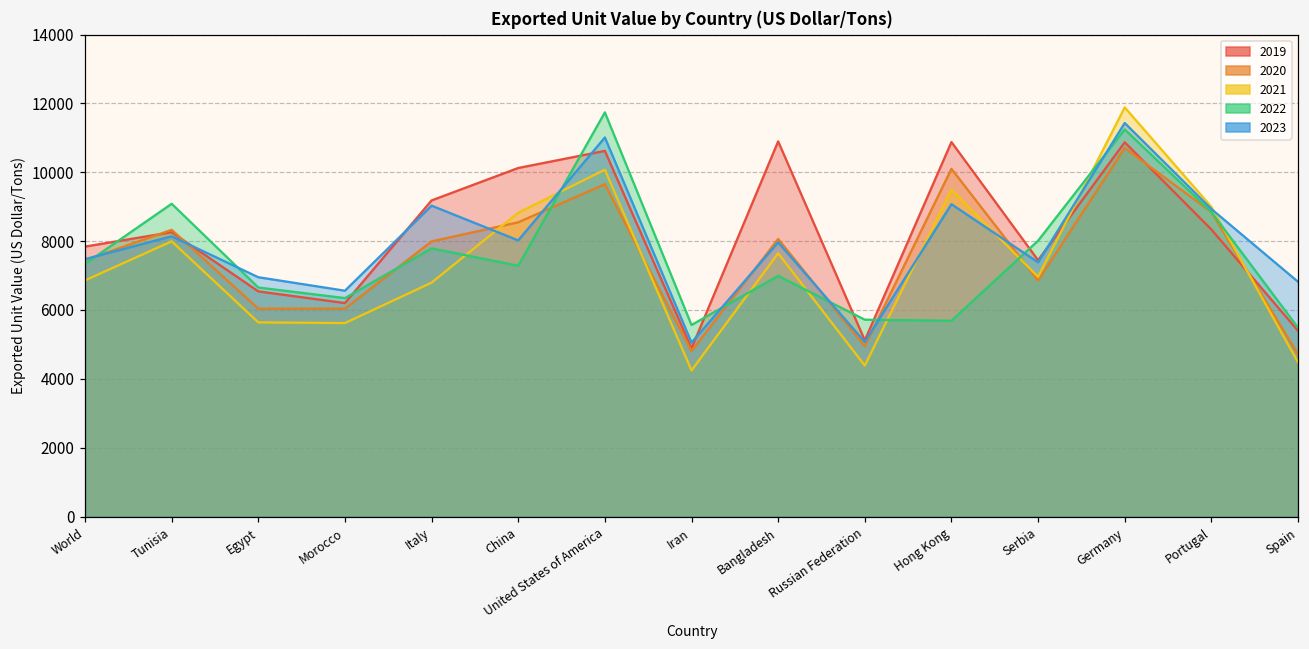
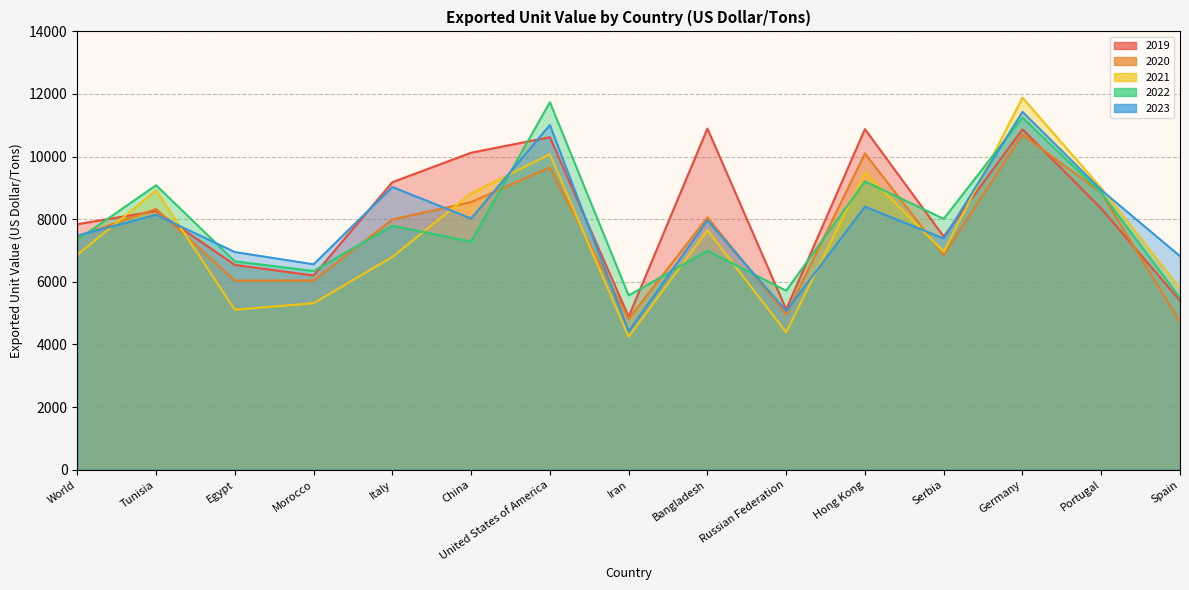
2021, Tunisia: 8000 -> 8900
2021, Egypt: 5600 -> 5100
2021, Morocco: 5600 -> 5300
2023, Iran: 5100 -> 4400
2022, Hong Kong: 5700 -> 9200
2023, Hong Kong: 9100 -> 8400
2021, Spain: 4500 -> 5800
